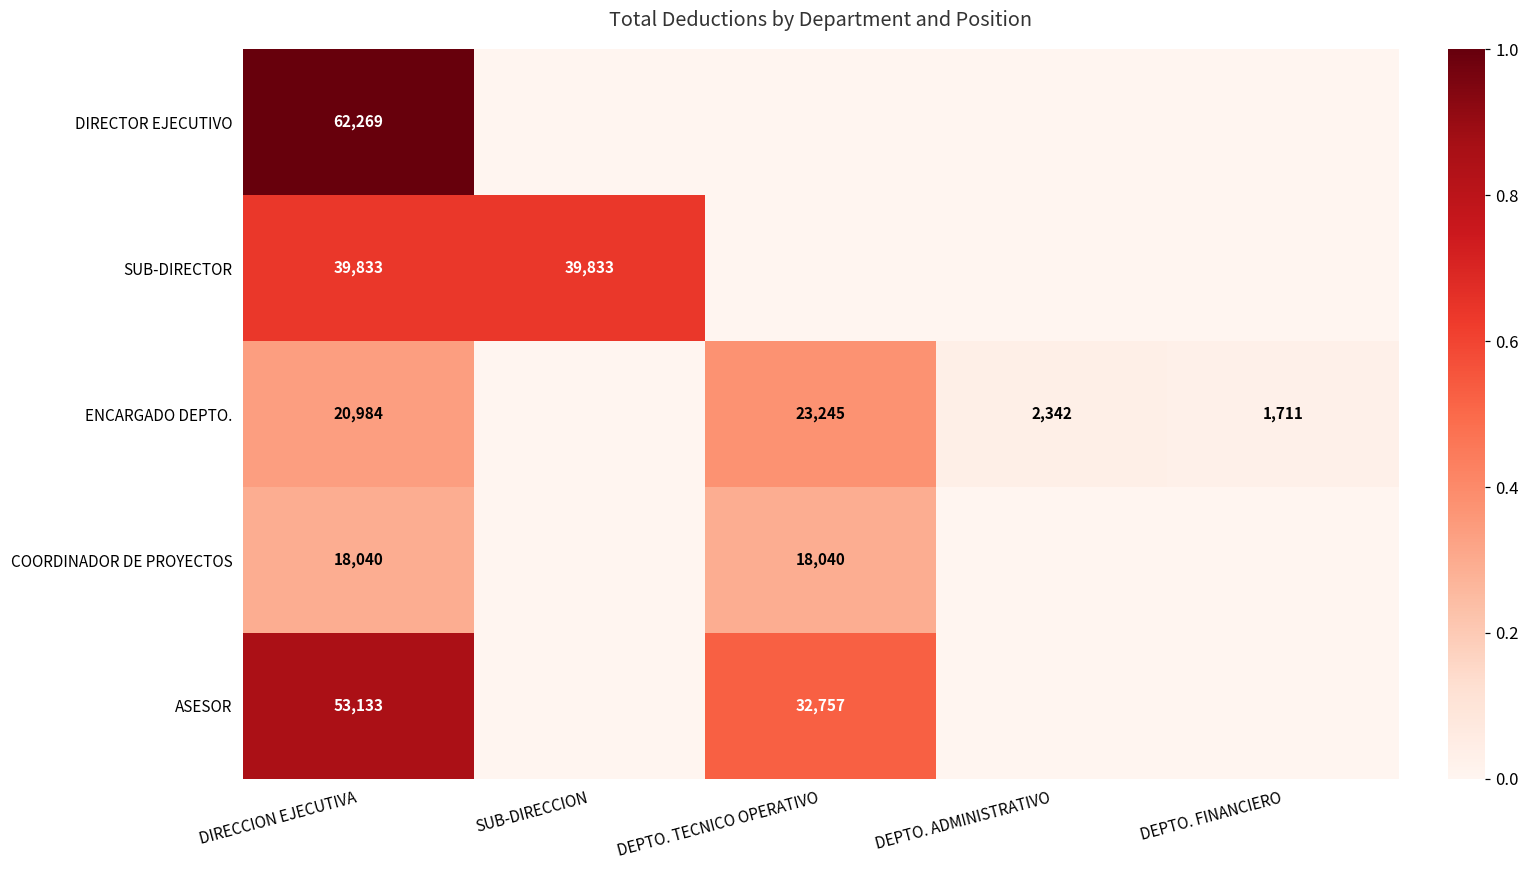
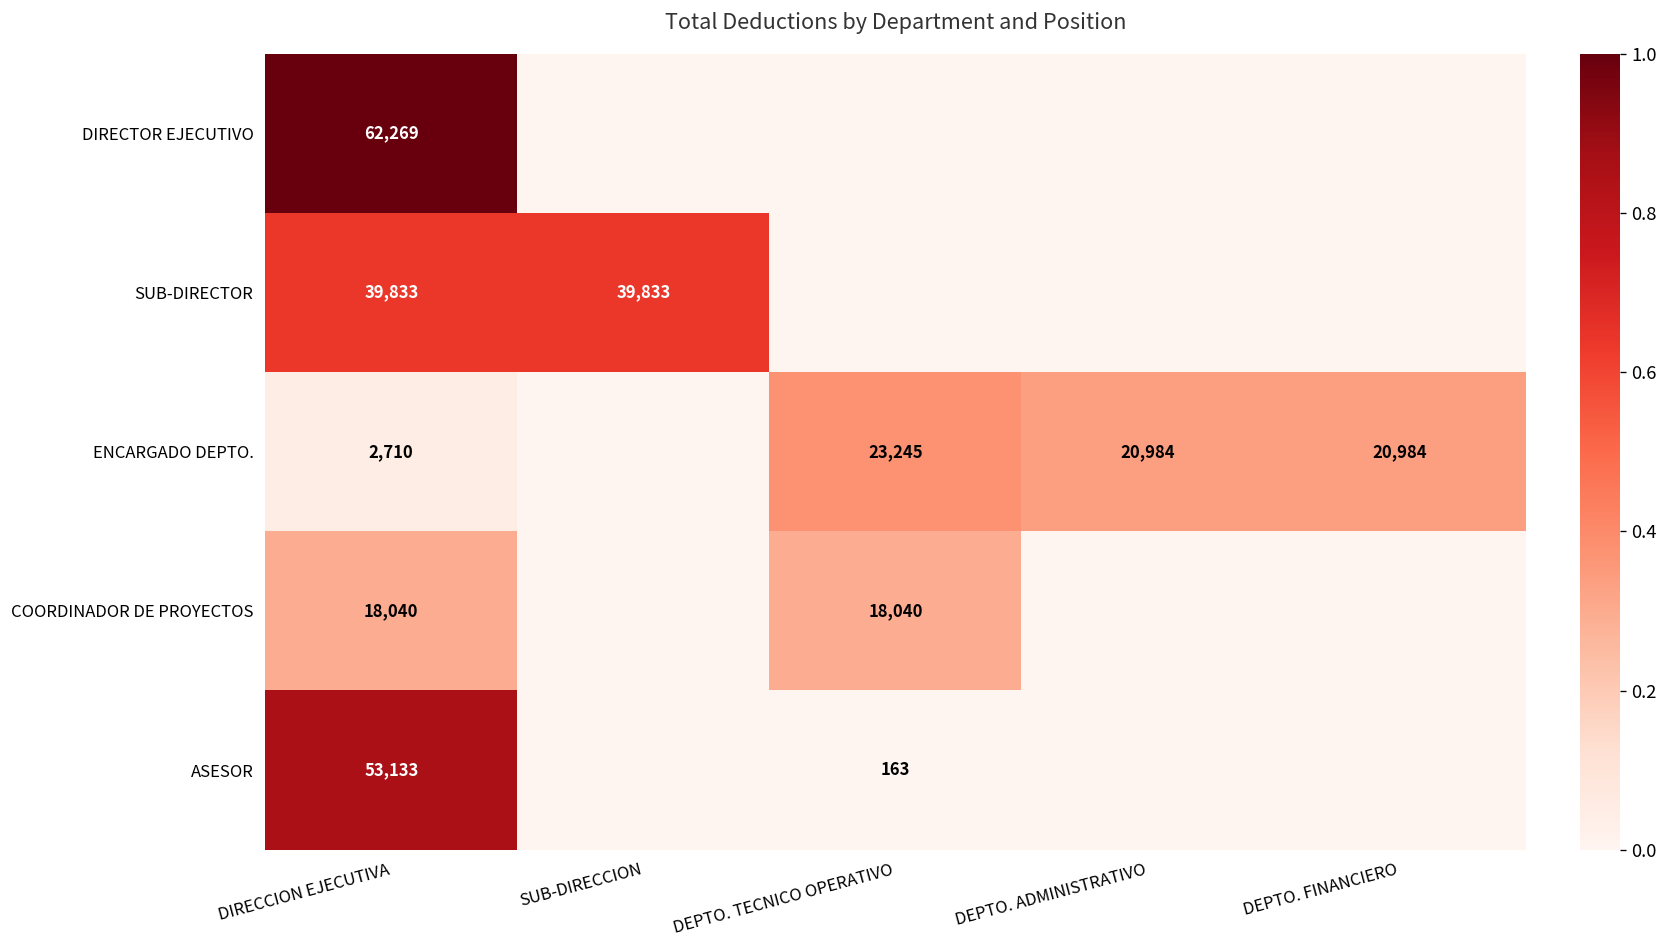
ENCARGADO DEPTO., DIRECCION EJECUTIVA: 20,984 -> 2,710
ENCARGADO DEPTO., DEPTO. ADMINISTRATIVO: 2,342 -> 20,984
ENCARGADO DEPTO., DEPTO. FINANCIERO: 1,711 -> 20,984
ASESOR, DEPTO. TECNICO OPERATIVO: 32,757 -> 163
